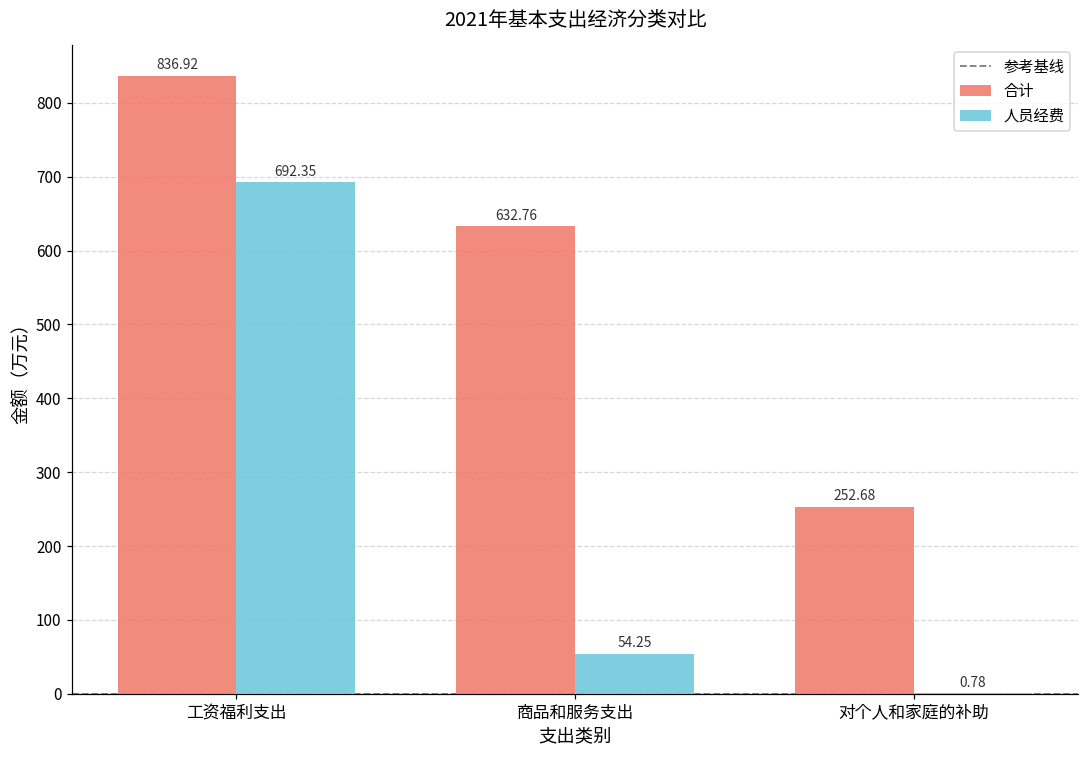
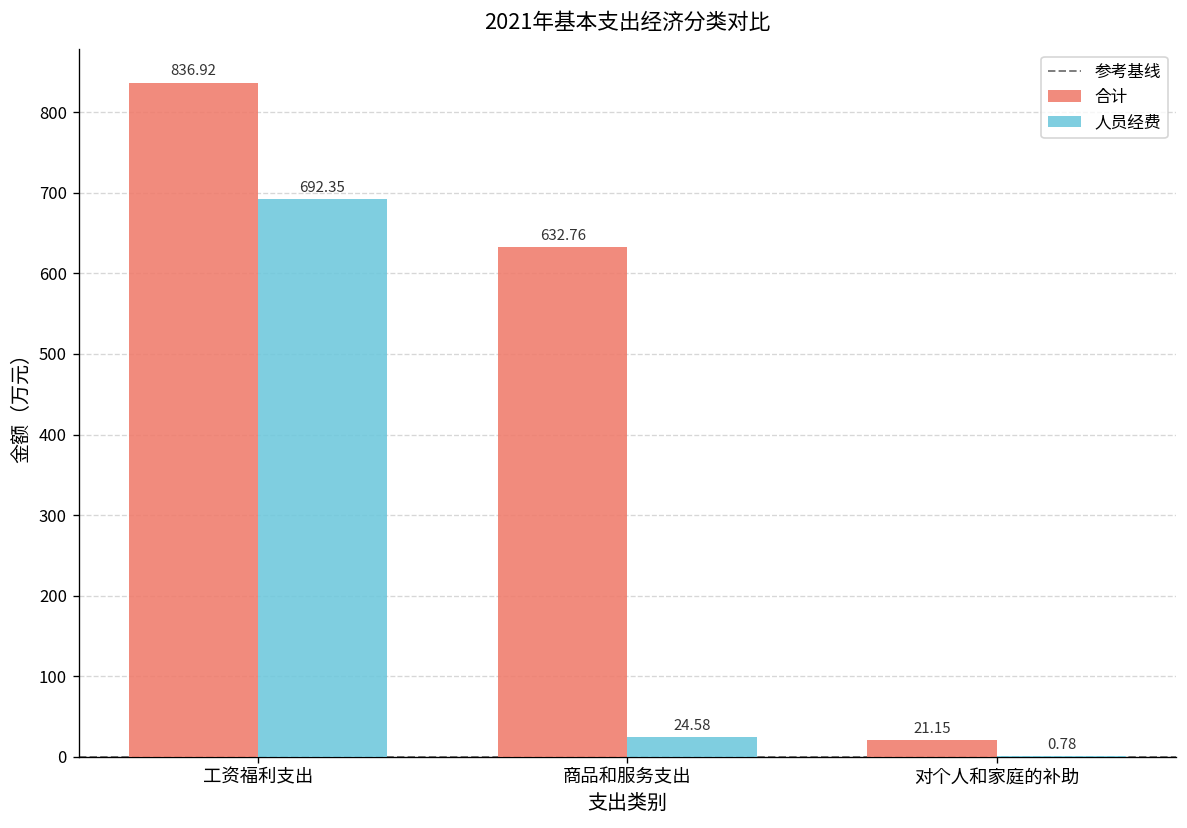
人员经费, 商品和服务支出: 54.25 -> 24.58
合计, 对个人和家庭的补助: 252.68 -> 21.15
